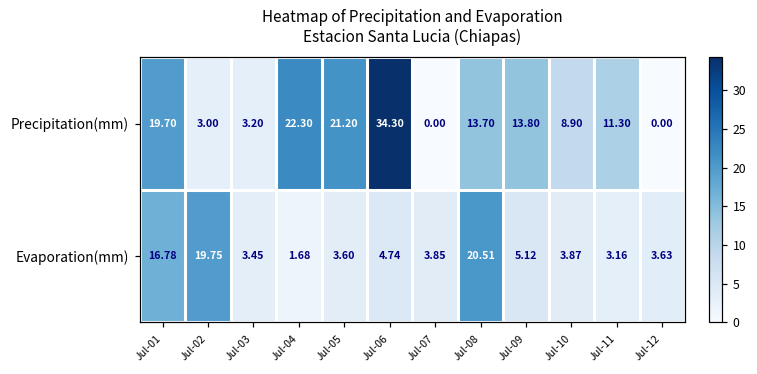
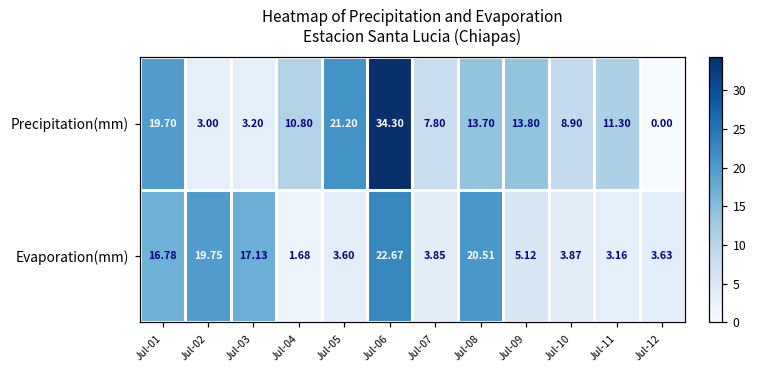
Precipitation(mm), Jul-04: 22.30 -> 10.80
Precipitation(mm), Jul-07: 0.00 -> 7.80
Evaporation(mm), Jul-03: 3.45 -> 17.13
Evaporation(mm), Jul-06: 4.74 -> 22.67
